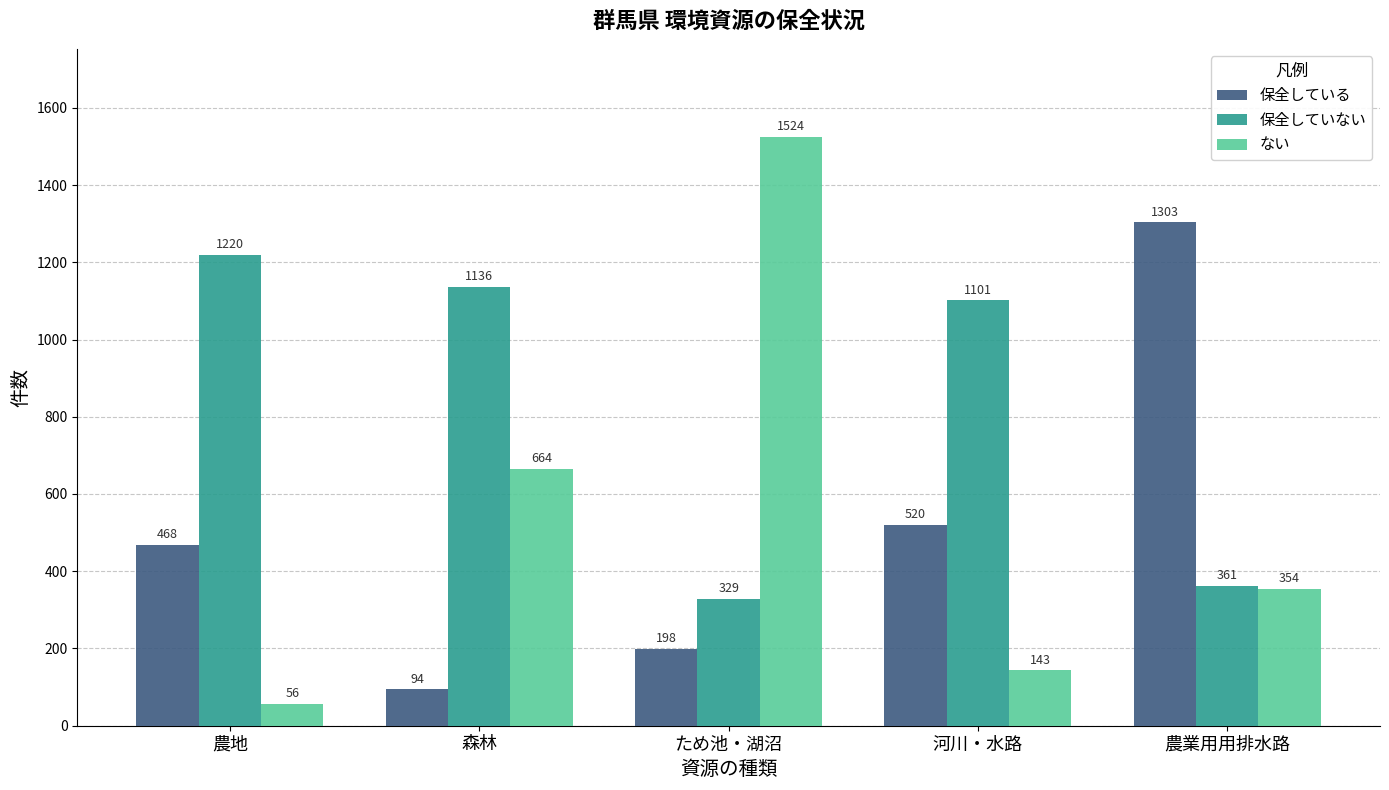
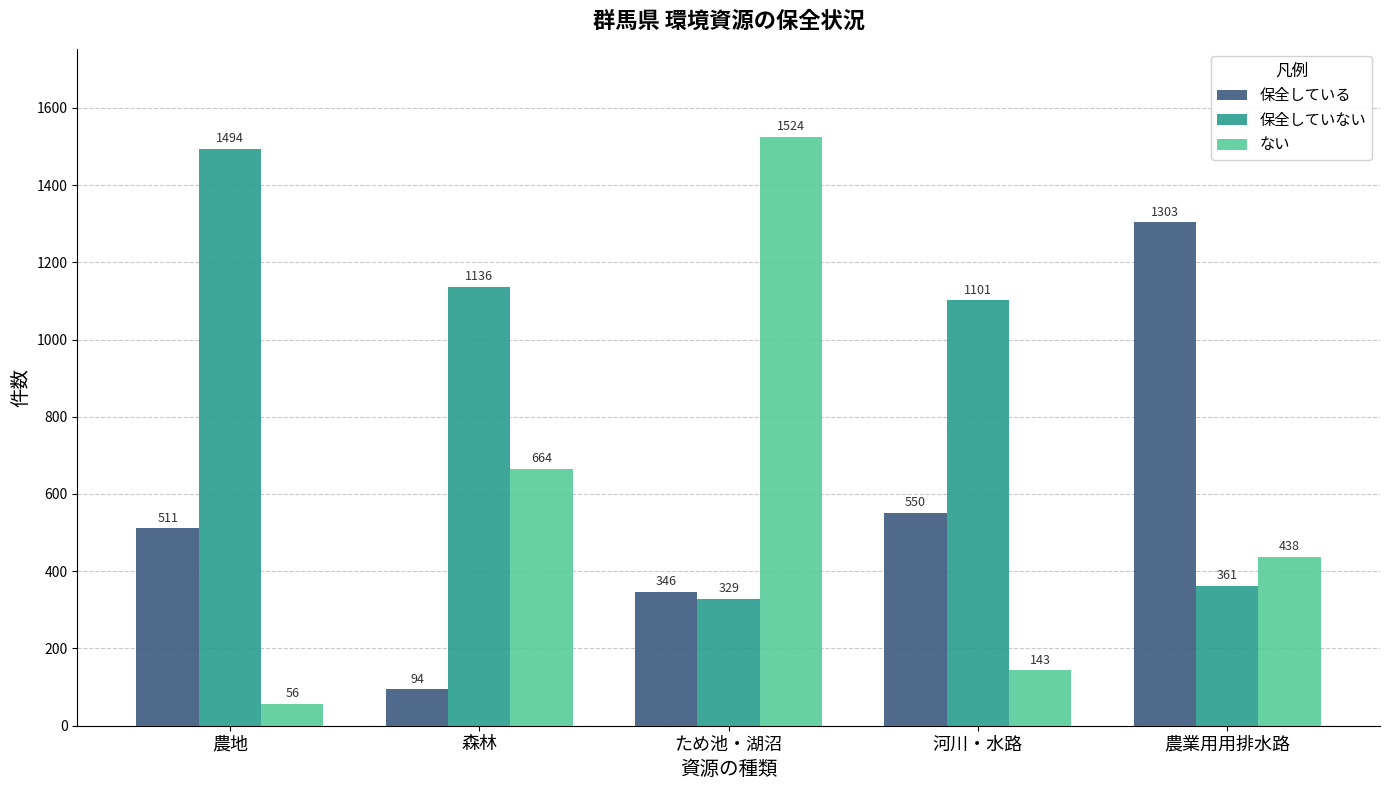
保全している, 農地: 468 -> 511
保全していない, 農地: 1220 -> 1494
保全している, ため池・湖沼: 198 -> 346
保全している, 河川・水路: 520 -> 550
ない, 農業用用排水路: 354 -> 438
